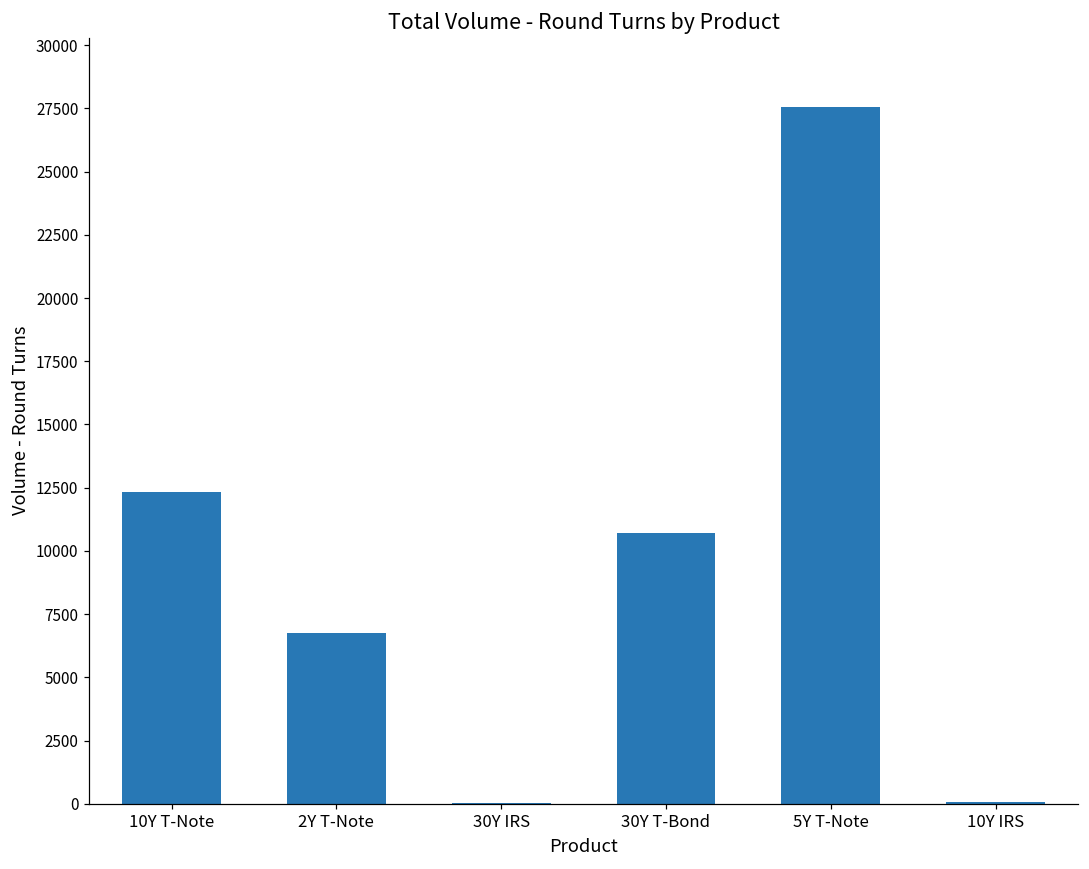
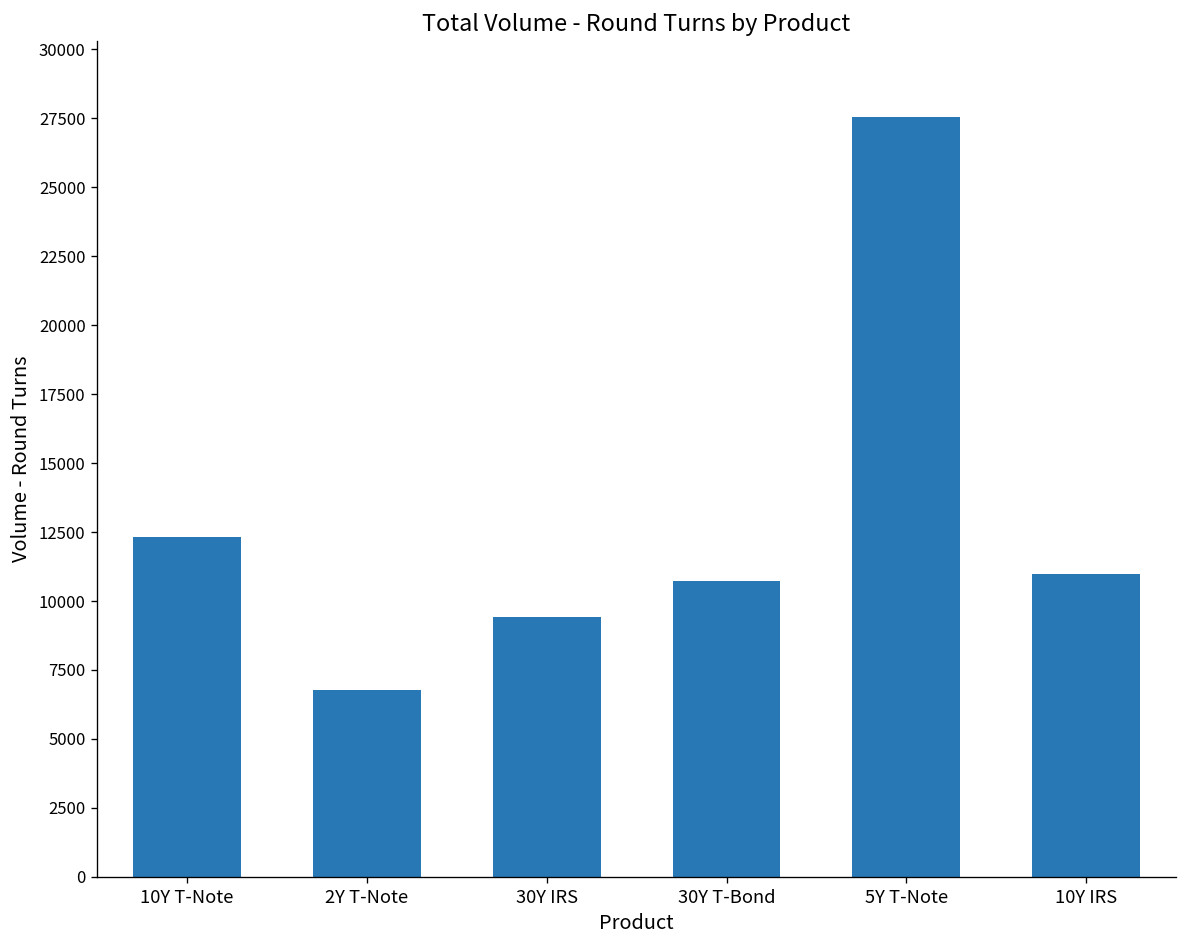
30Y IRS: 0 -> 9400
10Y IRS: 100 -> 11000
